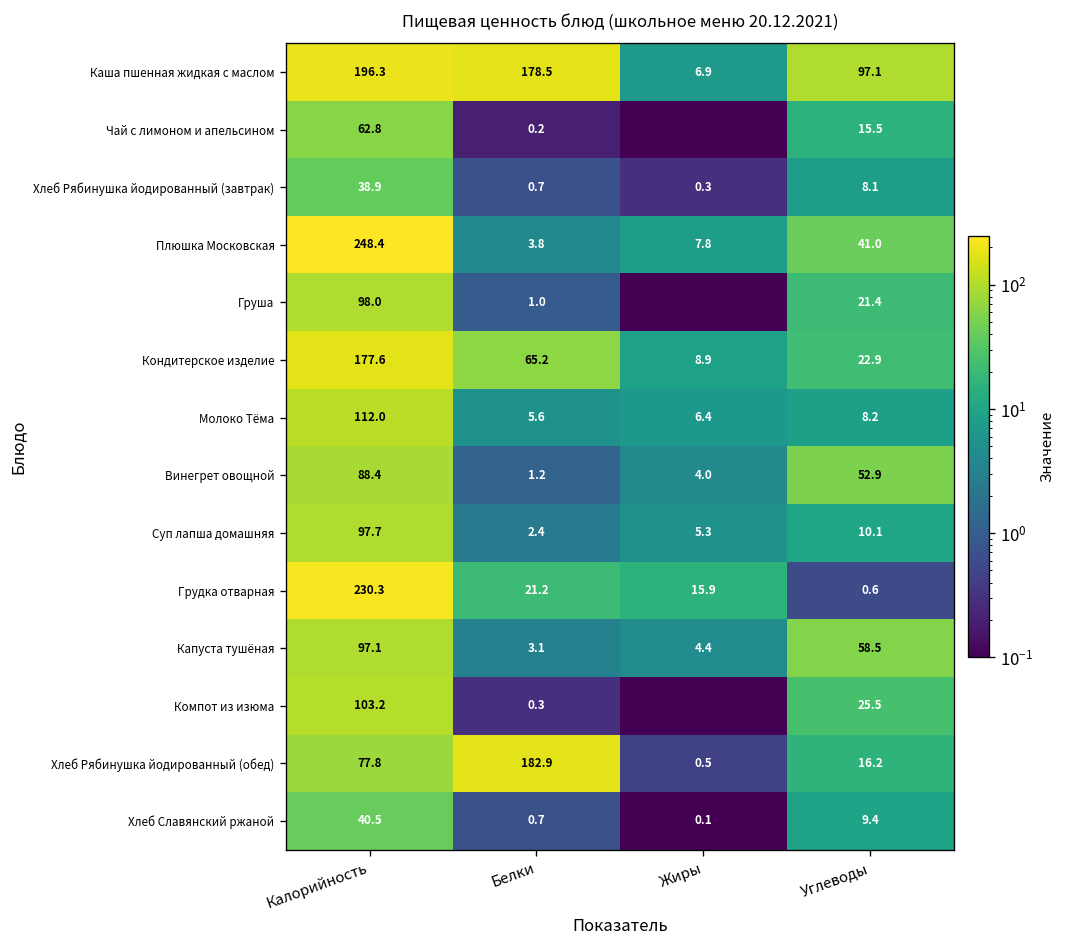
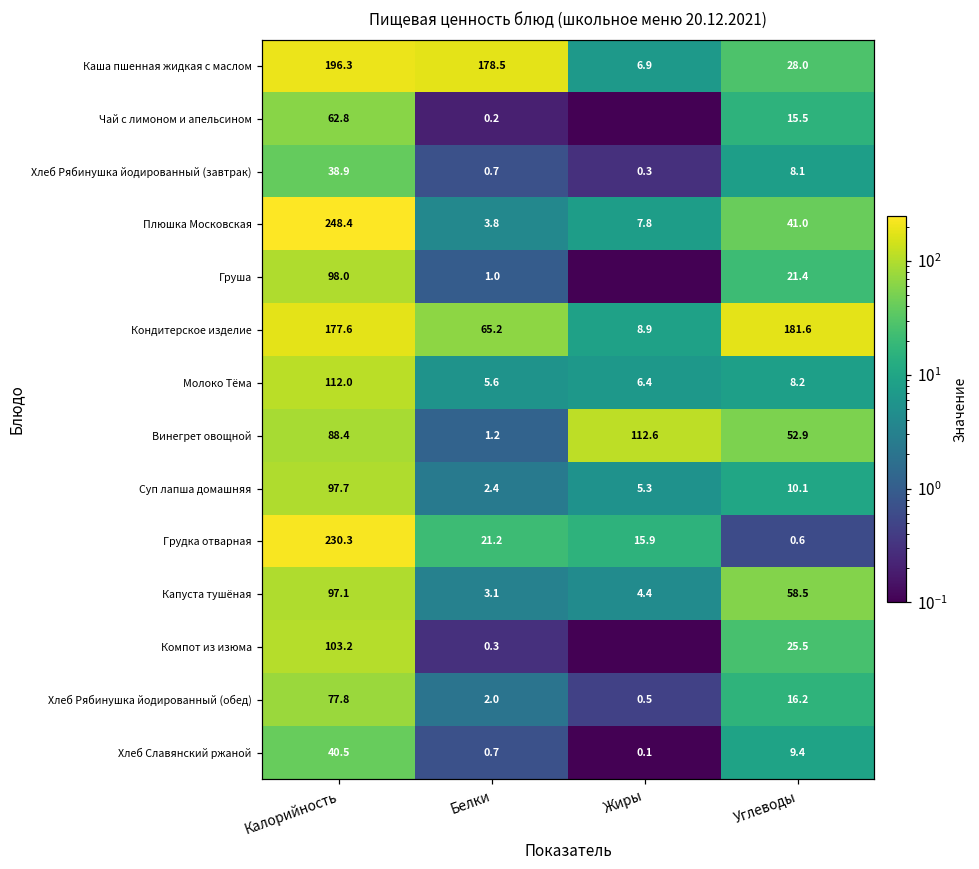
Каша пшенная жидкая с маслом, Углеводы: 97.1 -> 28.0
Кондитерское изделие, Углеводы: 22.9 -> 181.6
Винегрет овощной, Жиры: 4.0 -> 112.6
Хлеб Рябинушка йодированный (обед), Белки: 182.9 -> 2.0
